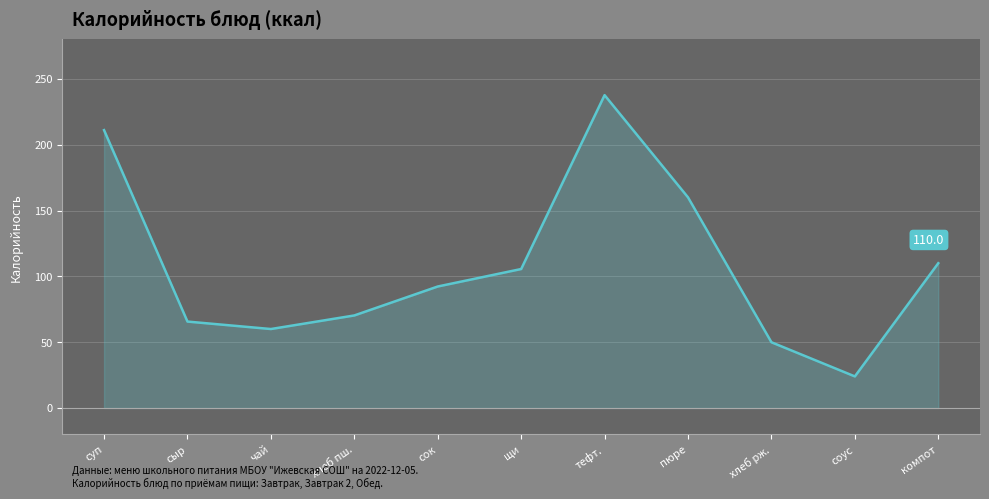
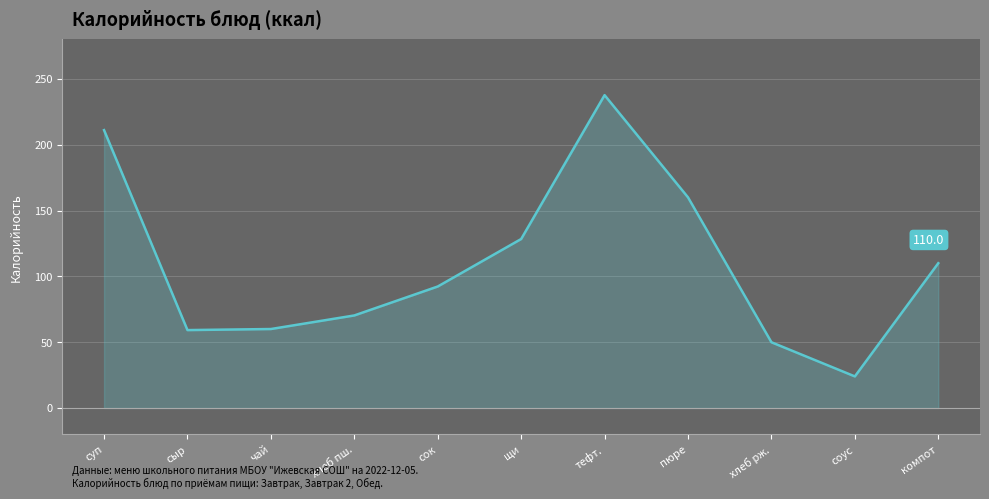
сыр: 66 -> 59
щи: 106 -> 128
